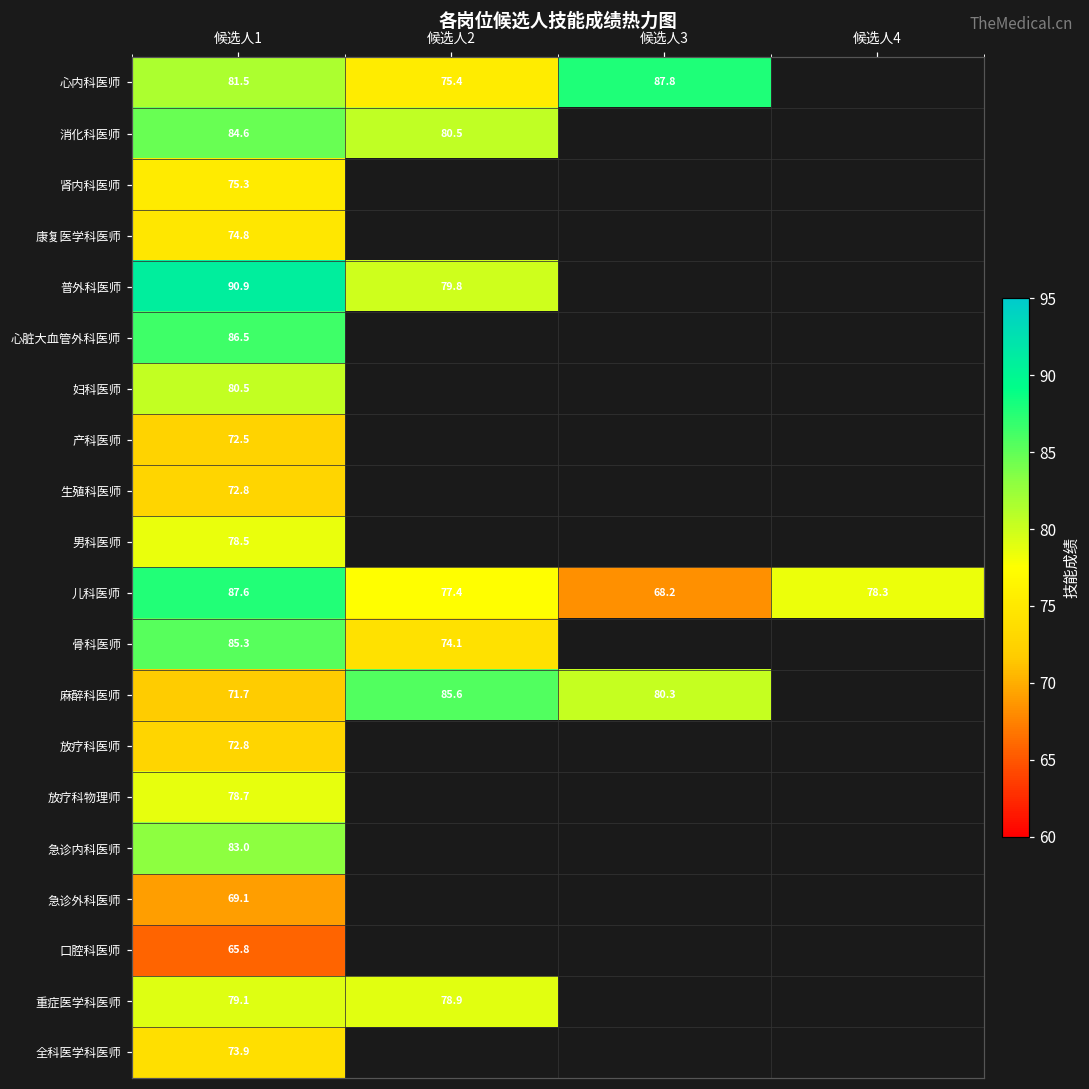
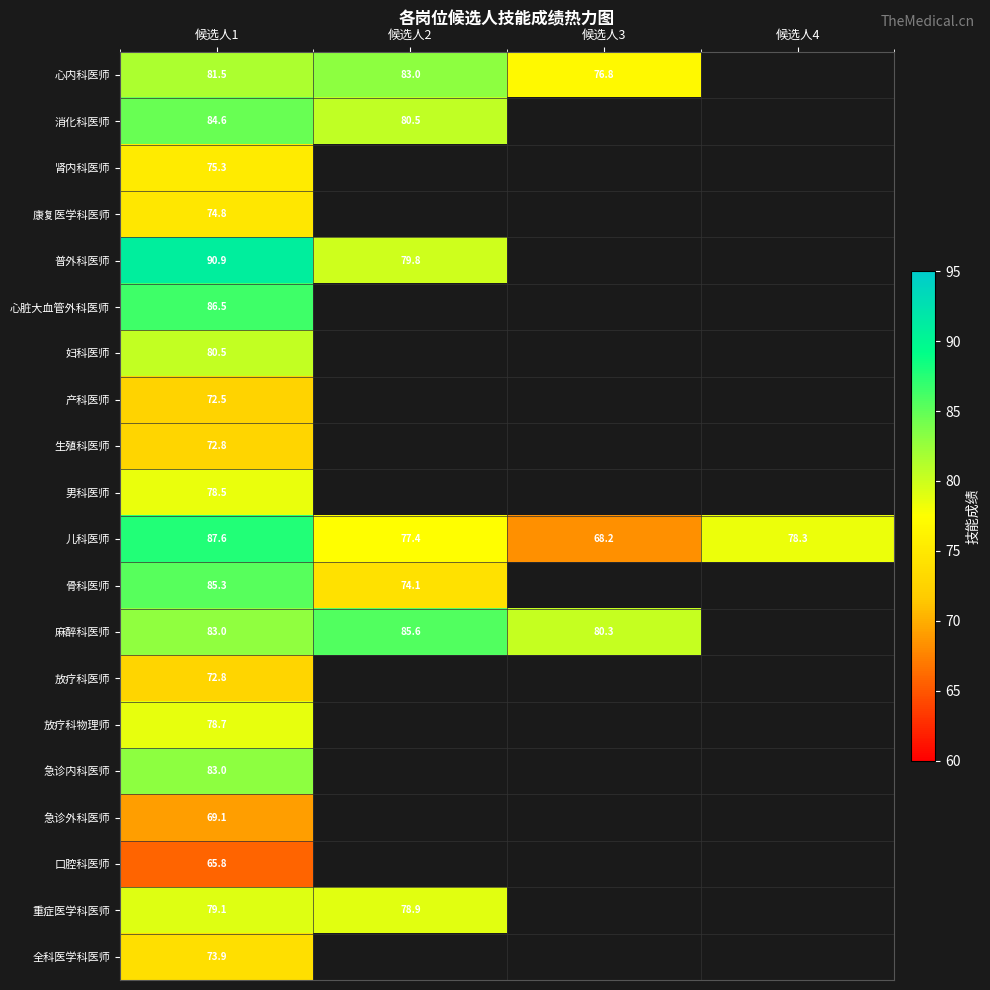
心内科医师, 候选人2: 75.4 -> 83.0
心内科医师, 候选人3: 87.8 -> 76.8
麻醉科医师, 候选人1: 71.7 -> 83.0
